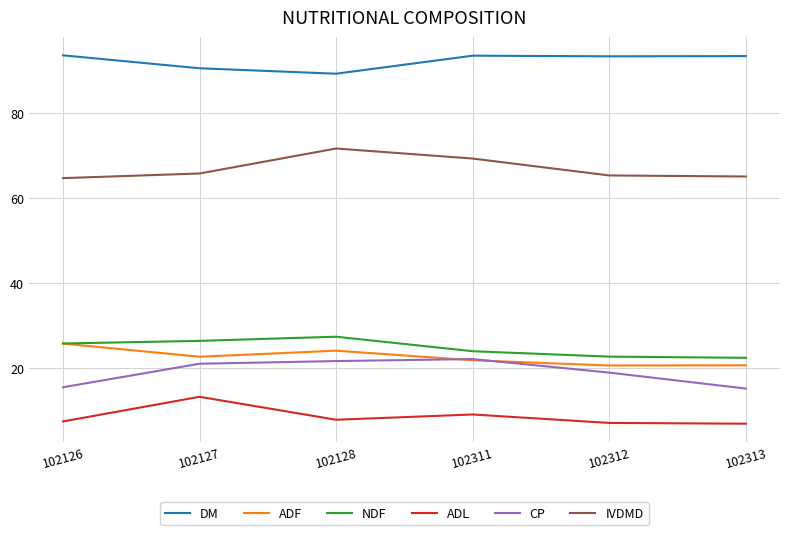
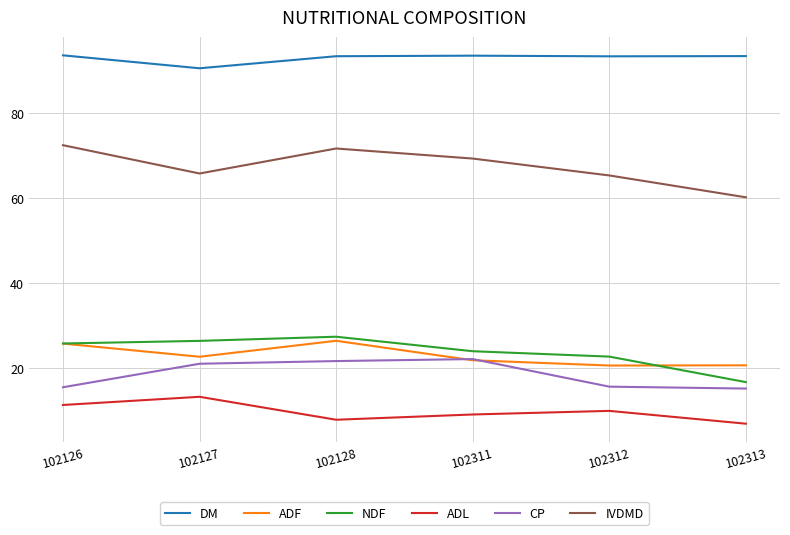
ADL, 102126: 7 -> 11
IVDMD, 102126: 65 -> 72
DM, 102128: 89 -> 93
ADF, 102128: 24 -> 26
ADL, 102312: 7 -> 10
CP, 102312: 19 -> 16
NDF, 102313: 22 -> 17
IVDMD, 102313: 65 -> 60
